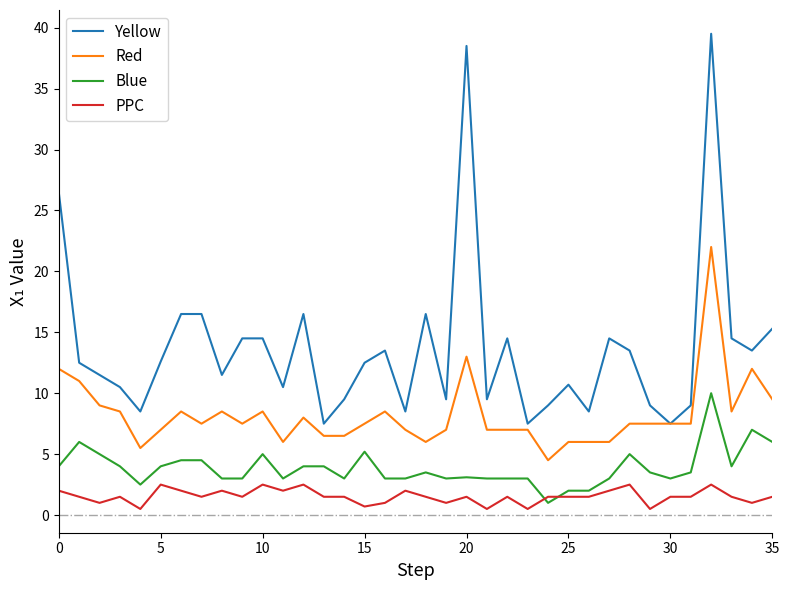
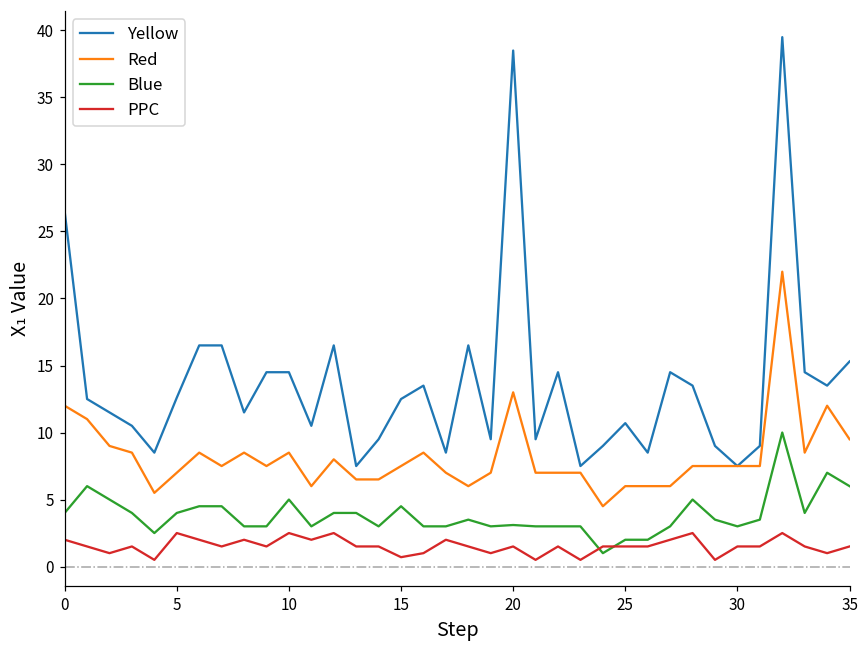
Blue, 15: 5.2 -> 4.5
